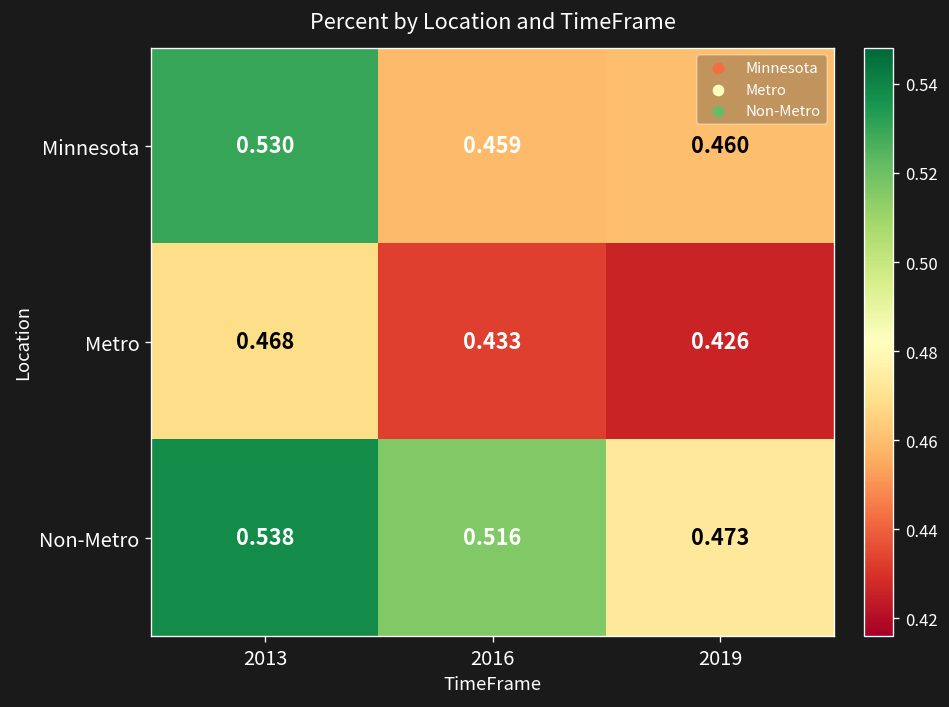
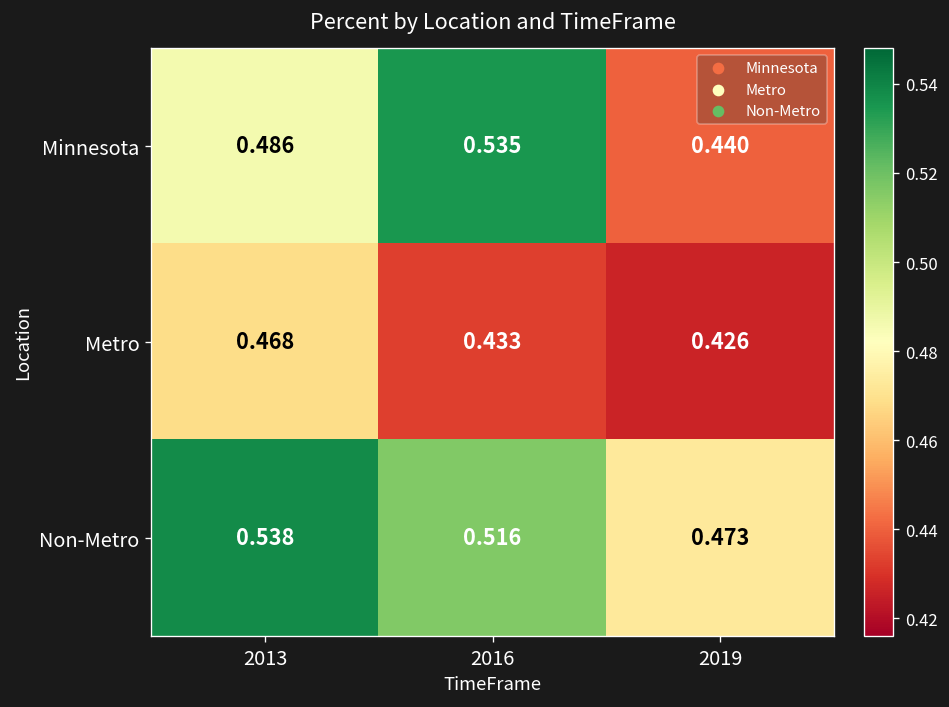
Minnesota, 2013: 0.530 -> 0.486
Minnesota, 2016: 0.459 -> 0.535
Minnesota, 2019: 0.460 -> 0.440
